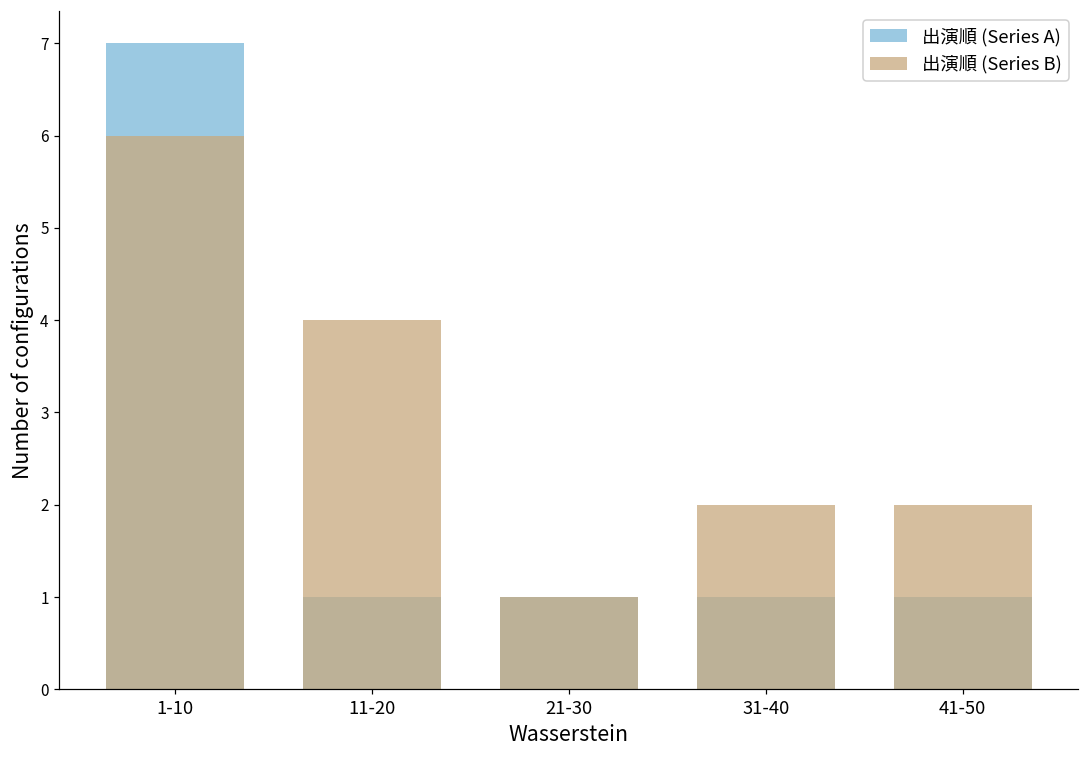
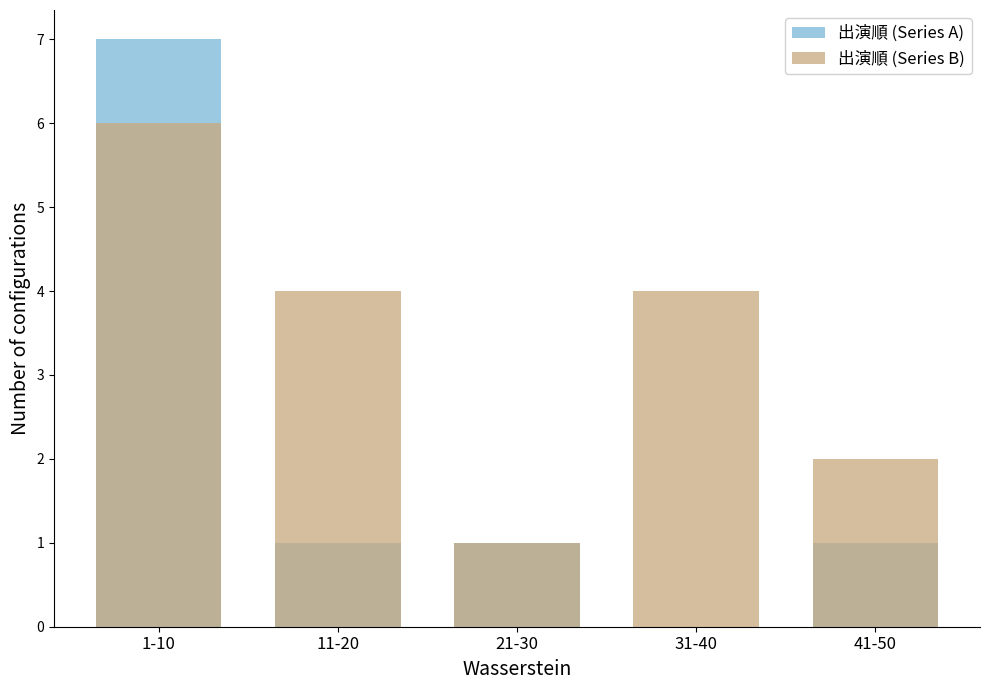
出演順 (Series A), 31-40: 1 -> 0
出演順 (Series B), 31-40: 2 -> 4
